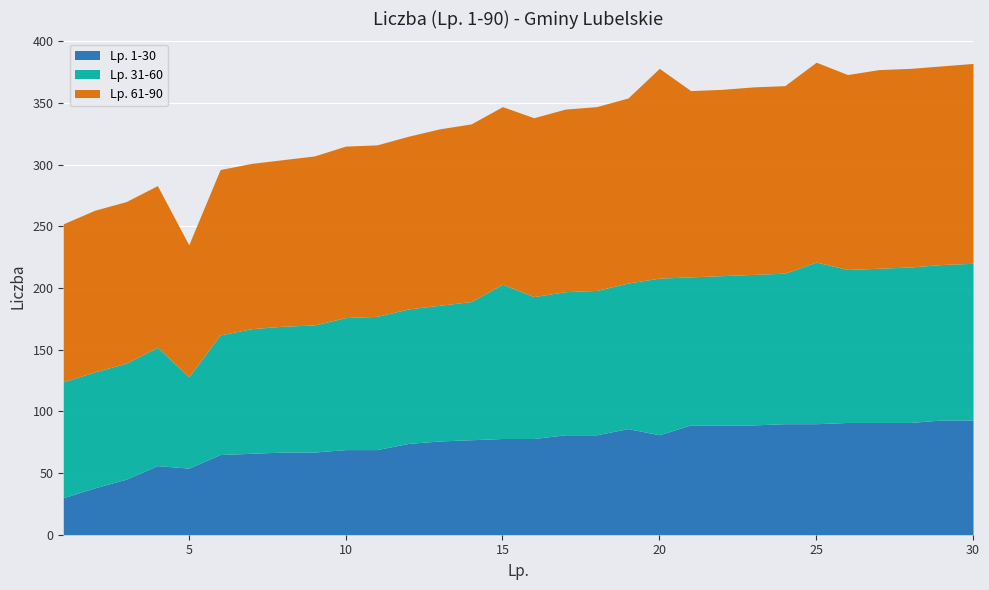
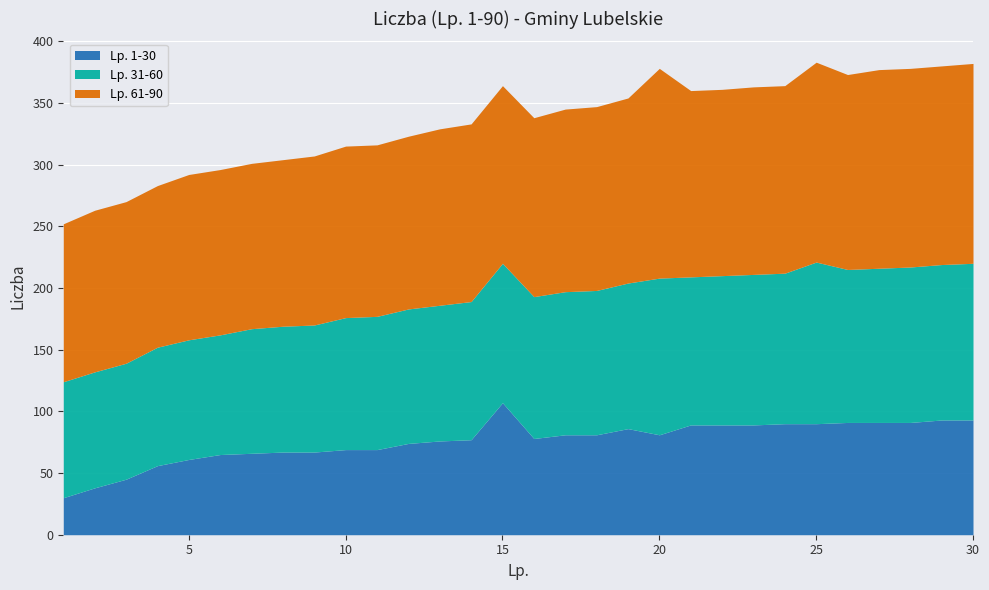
Lp. 1-30, 5: 54 -> 61
Lp. 31-60, 5: 74 -> 97
Lp. 61-90, 5: 107 -> 134
Lp. 1-30, 15: 78 -> 107
Lp. 31-60, 15: 125 -> 113
